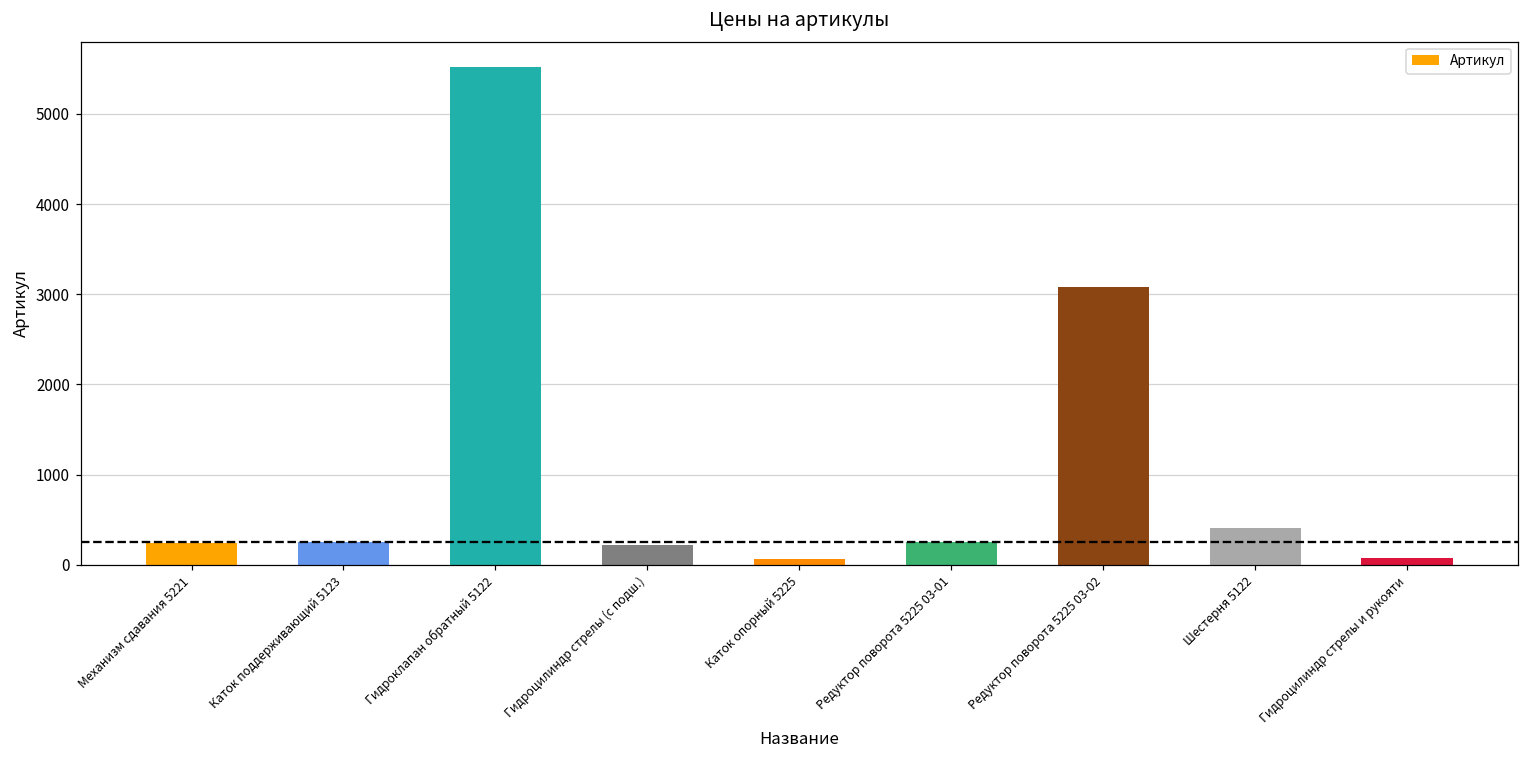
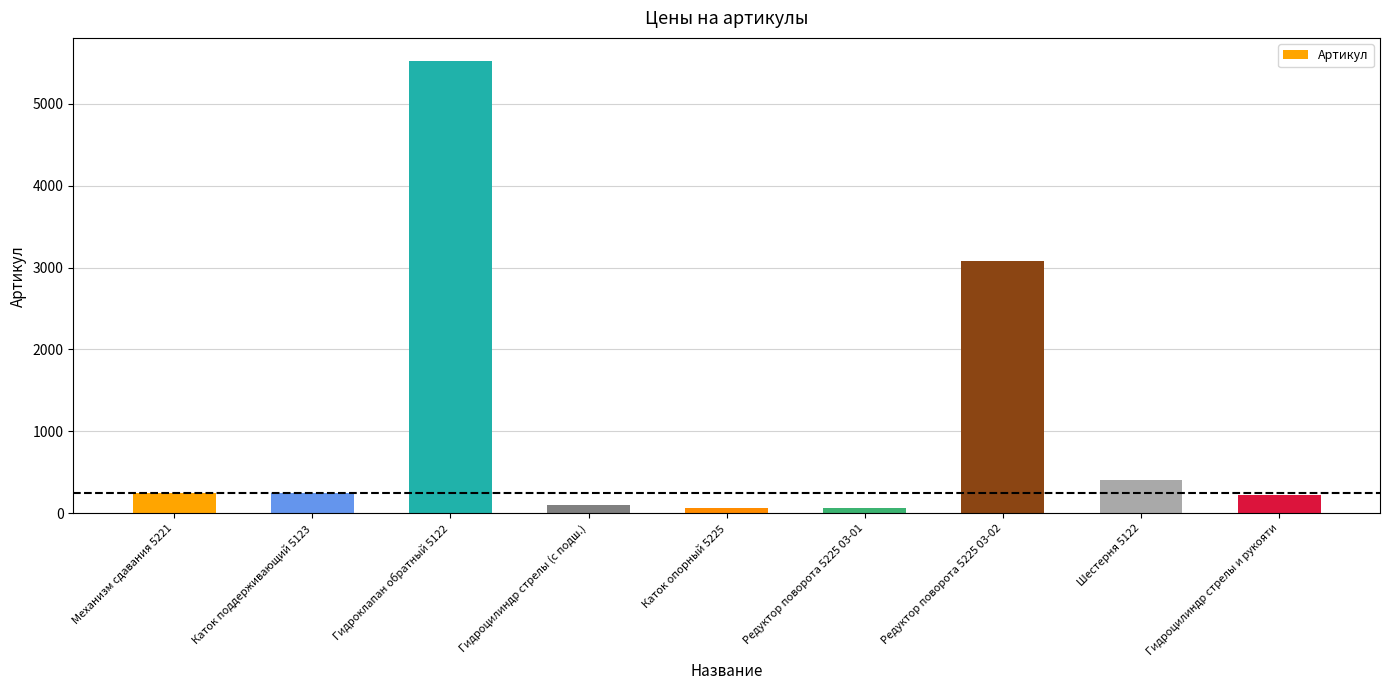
Гидроцилиндр стрелы (с подш.): 200 -> 100
Редуктор поворота 5225 03-01: 300 -> 100
Гидроцилиндр стрелы и рукояти: 100 -> 200
